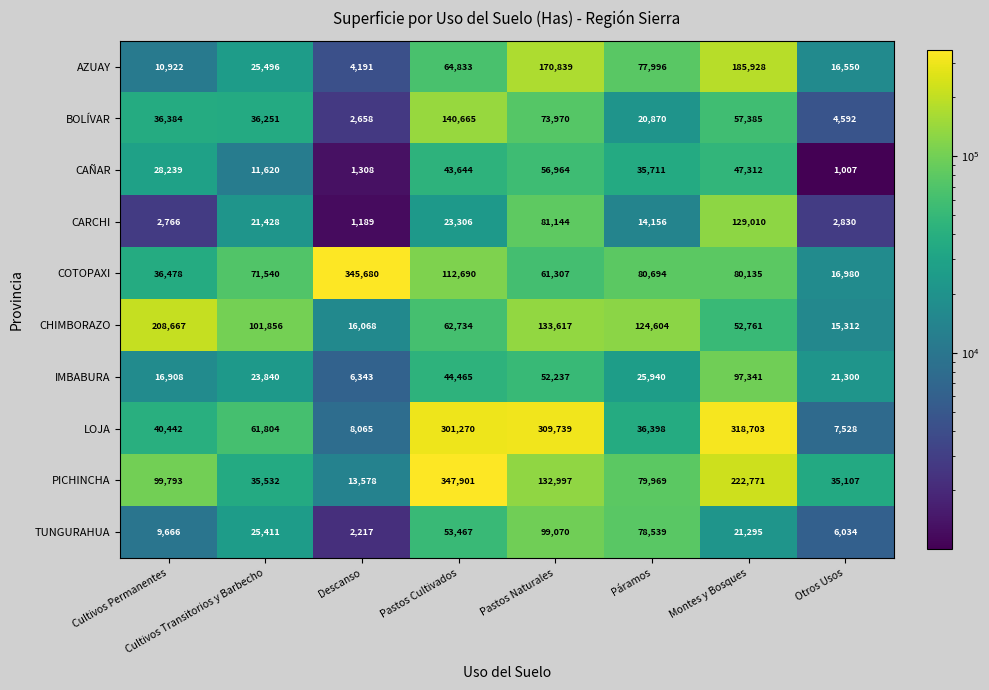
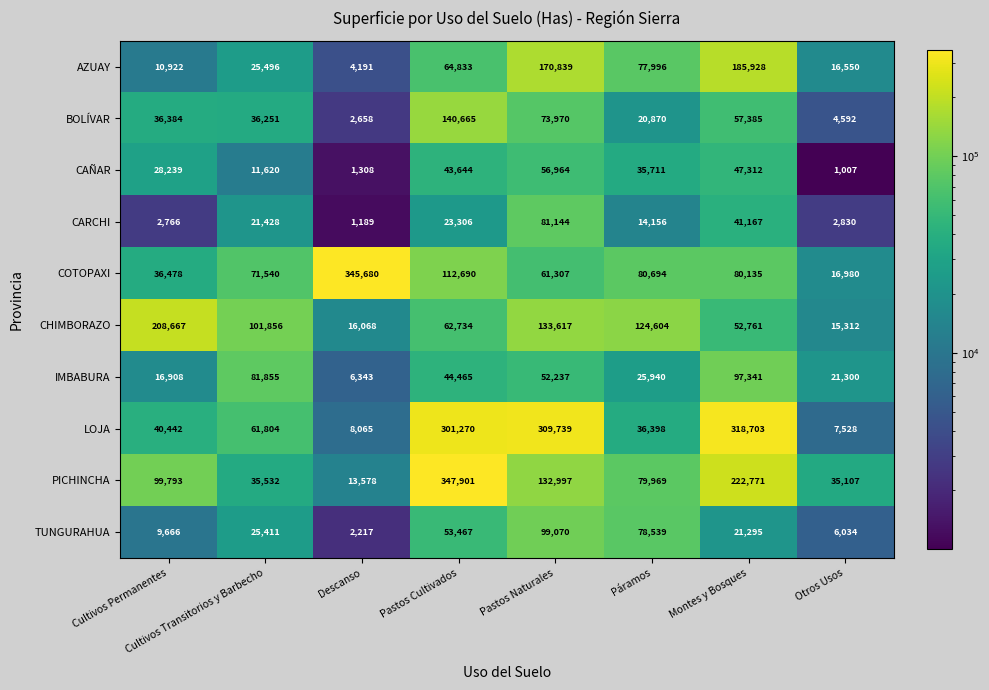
CARCHI, Montes y Bosques: 129,010 -> 41,167
IMBABURA, Cultivos Transitorios y Barbecho: 23,840 -> 81,855
